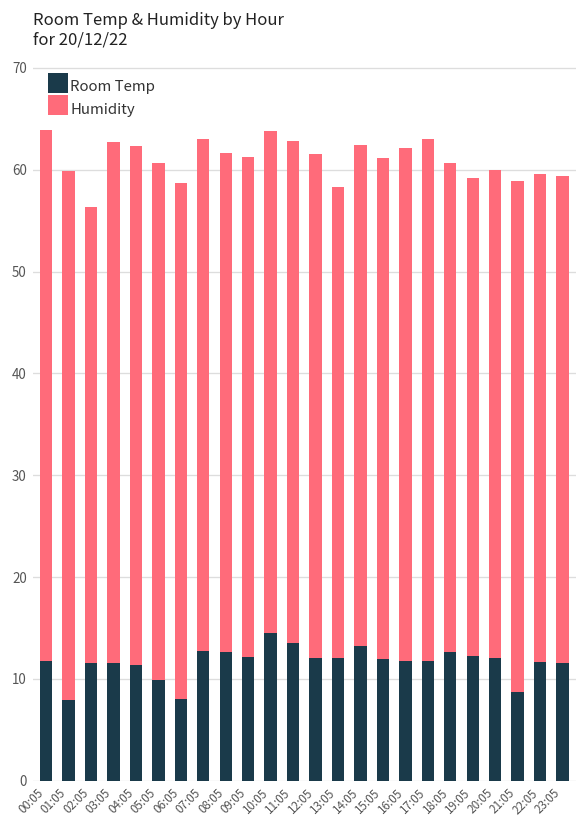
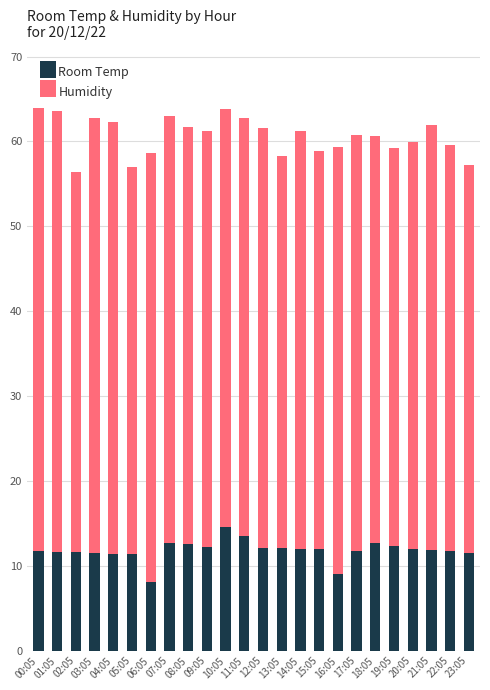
Room Temp, 01:05: 8 -> 12
Room Temp, 05:05: 10 -> 11
Humidity, 05:05: 51 -> 46
Room Temp, 14:05: 13 -> 12
Humidity, 15:05: 49 -> 47
Room Temp, 16:05: 12 -> 9
Humidity, 17:05: 51 -> 49
Room Temp, 21:05: 9 -> 12
Humidity, 23:05: 48 -> 46
